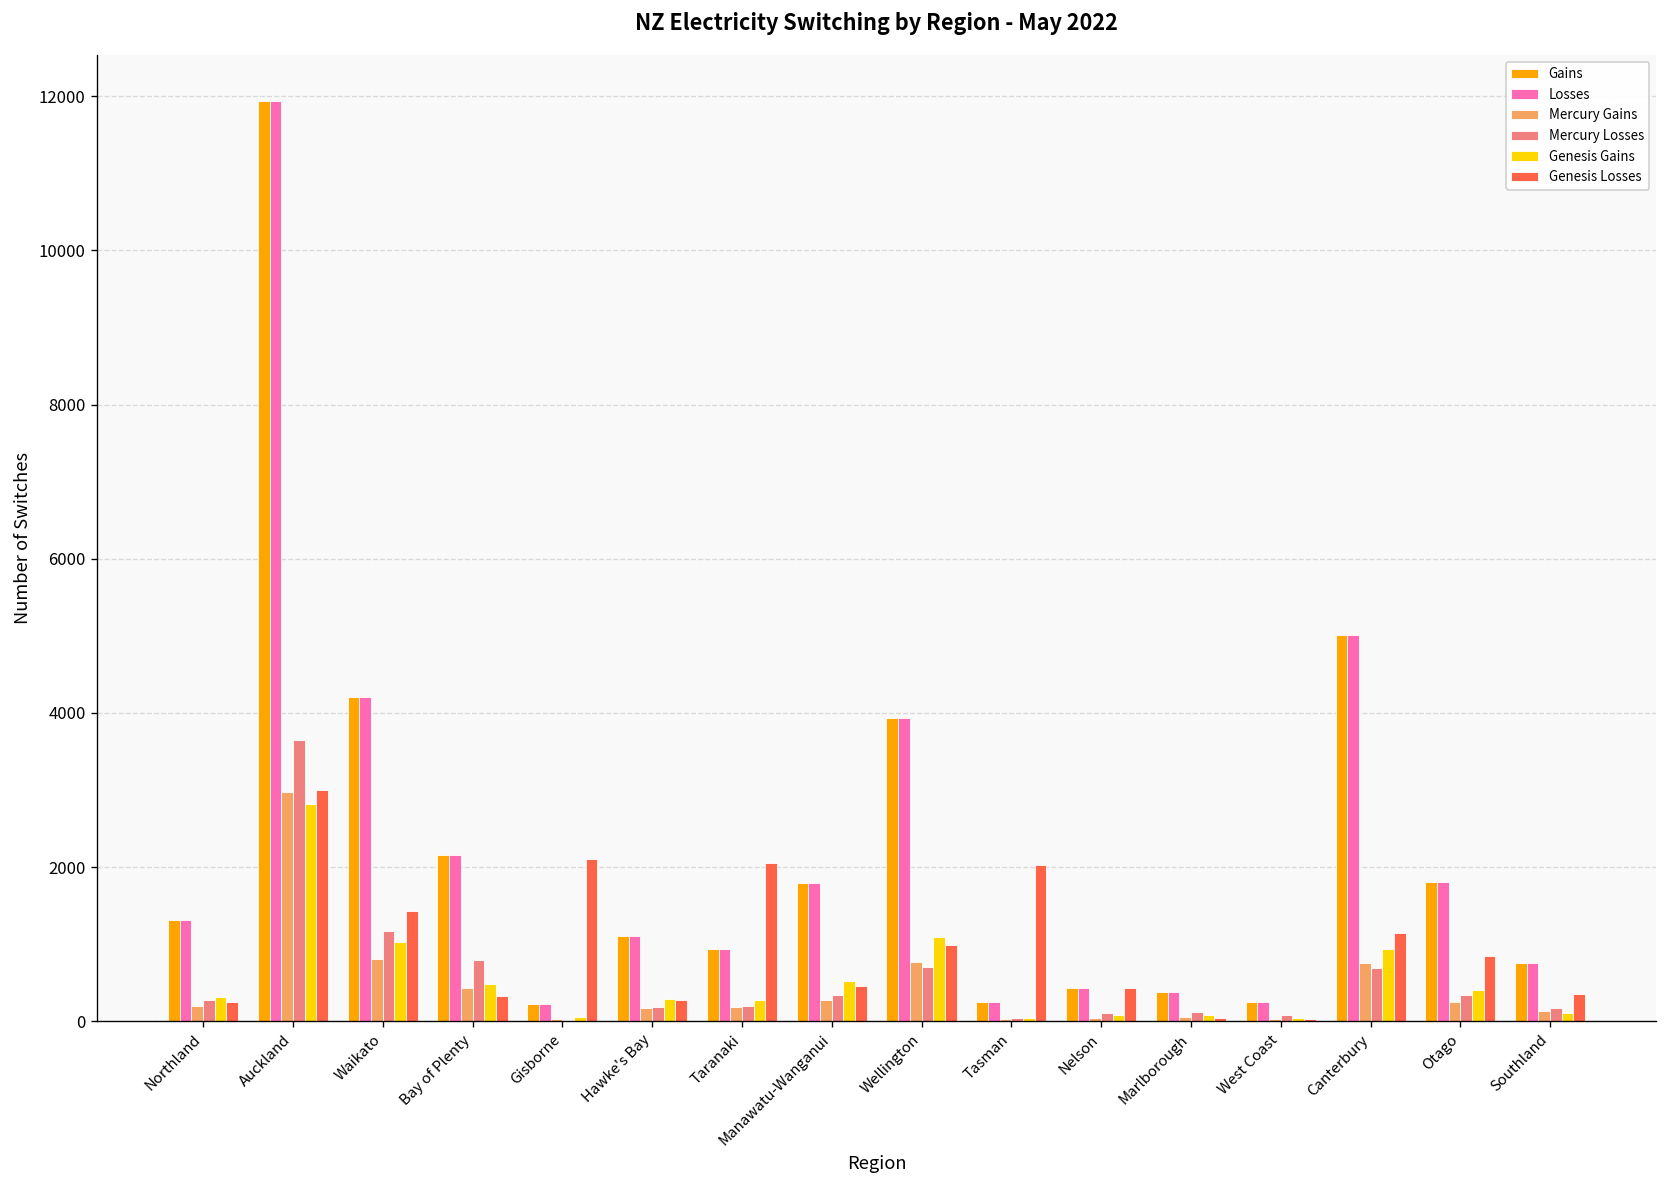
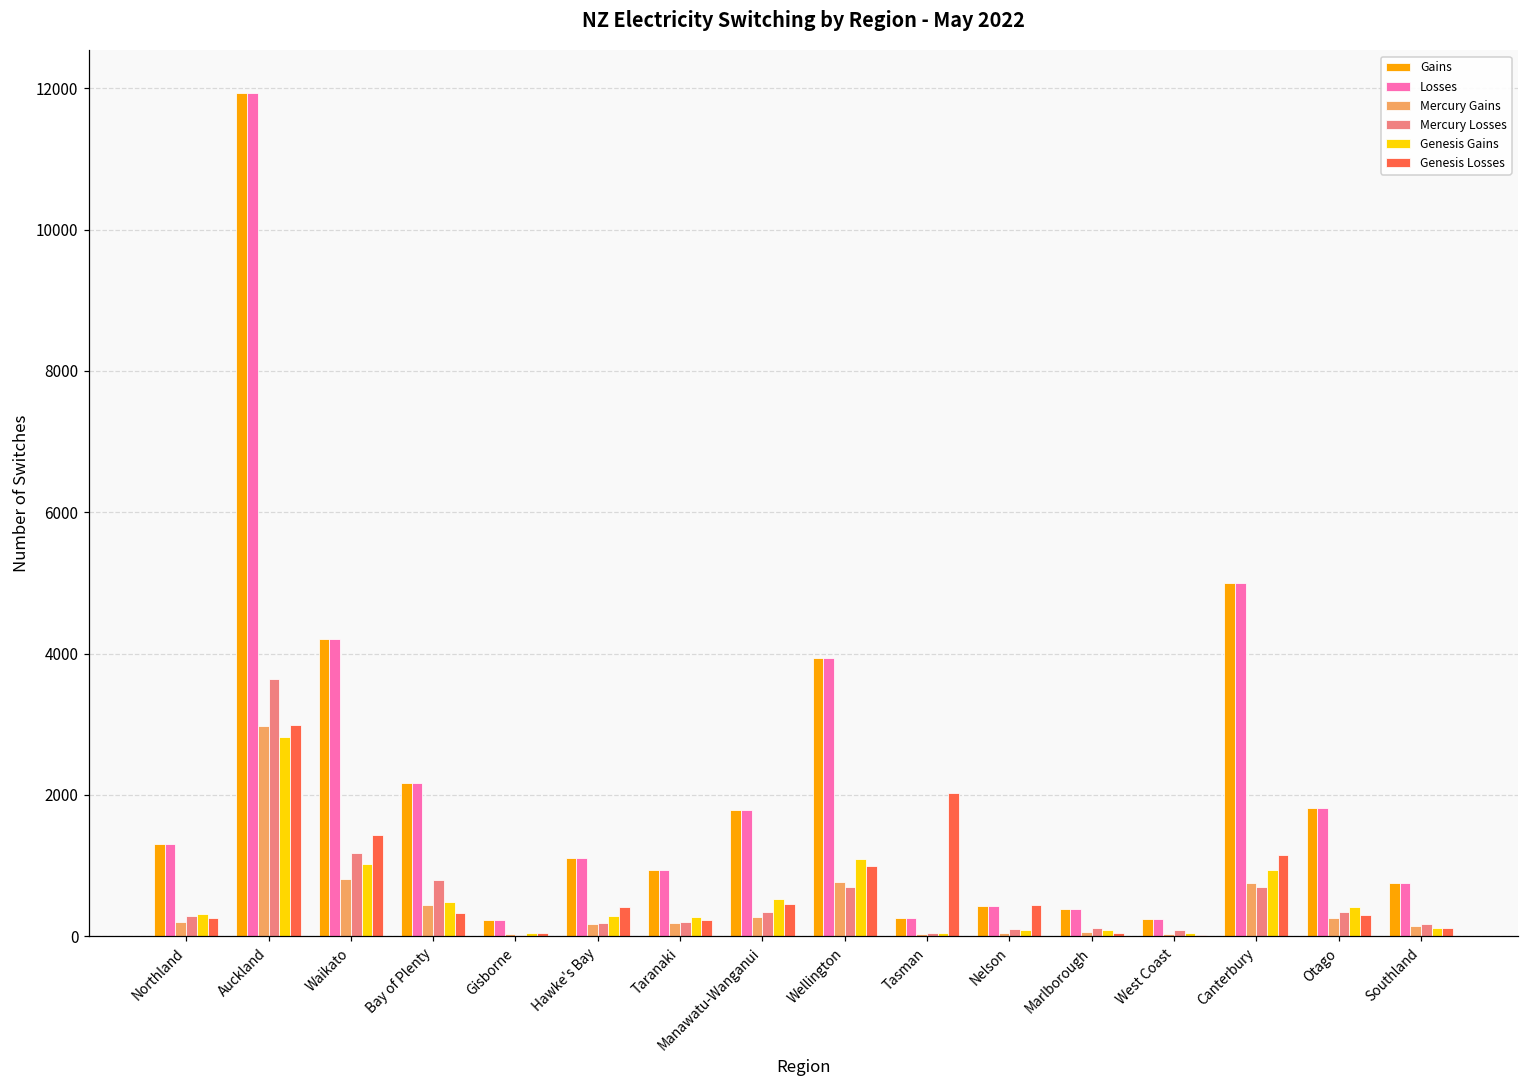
Genesis Losses, Gisborne: 2100 -> 100
Genesis Losses, Hawke's Bay: 300 -> 400
Genesis Losses, Taranaki: 2100 -> 200
Genesis Losses, Otago: 800 -> 300
Genesis Losses, Southland: 400 -> 100
